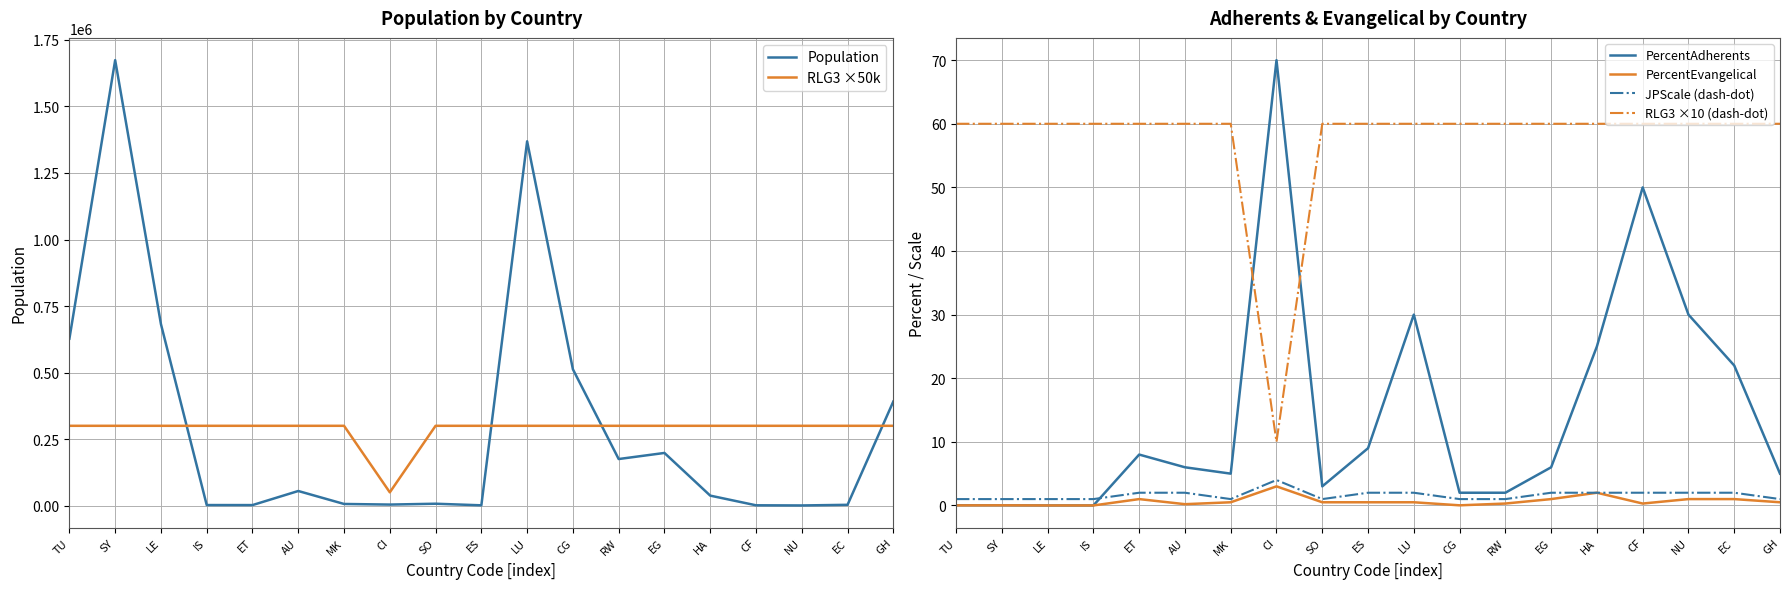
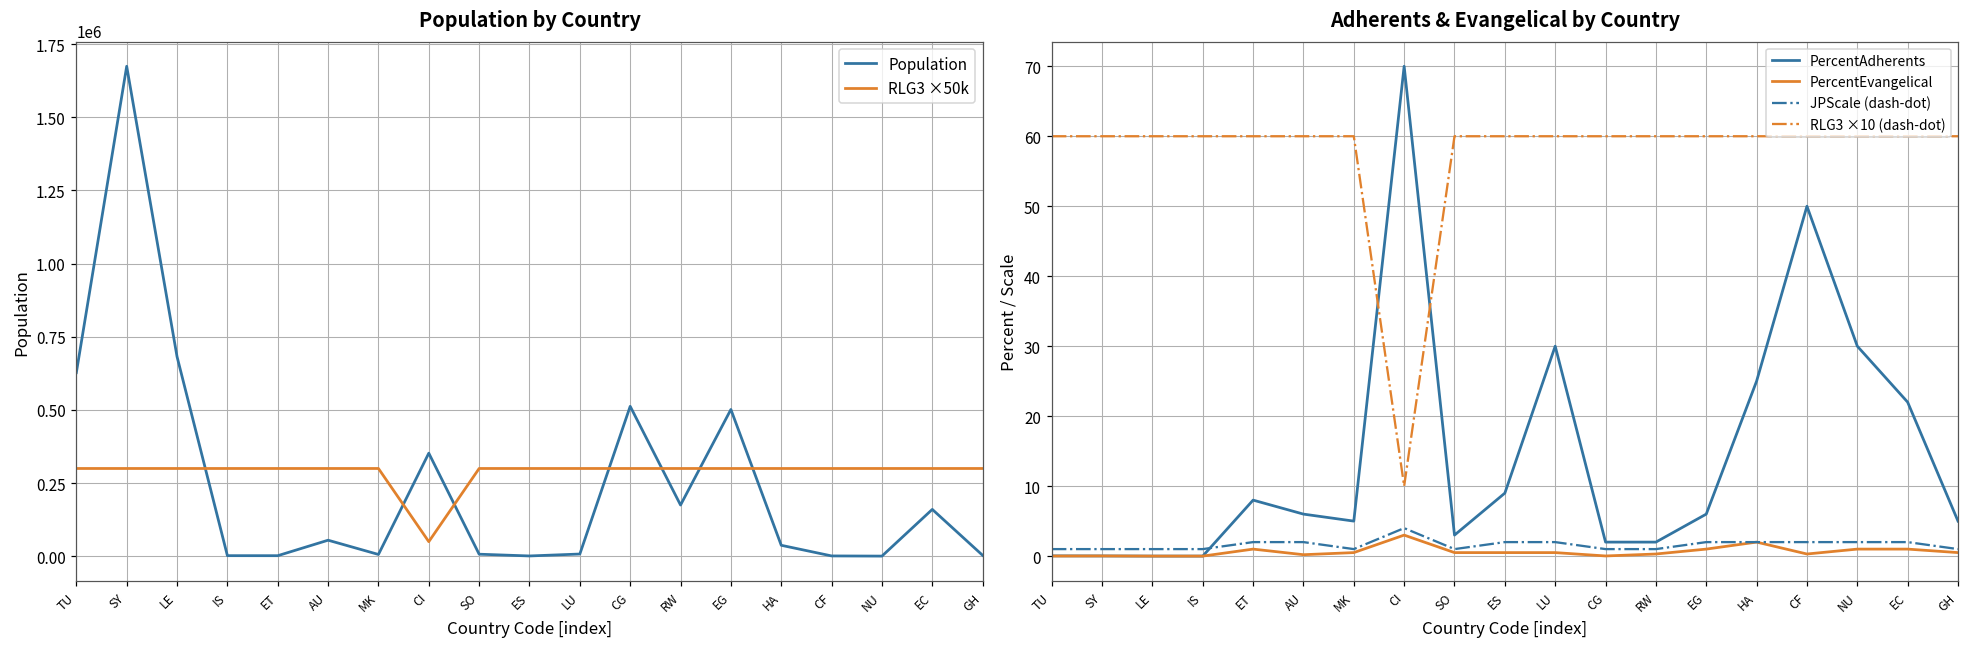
Population by Country, Population, CI: 0 -> 350000
Population by Country, Population, LU: 1370000 -> 10000
Population by Country, Population, EG: 200000 -> 500000
Population by Country, Population, EC: 0 -> 160000
Population by Country, Population, GH: 390000 -> 0
